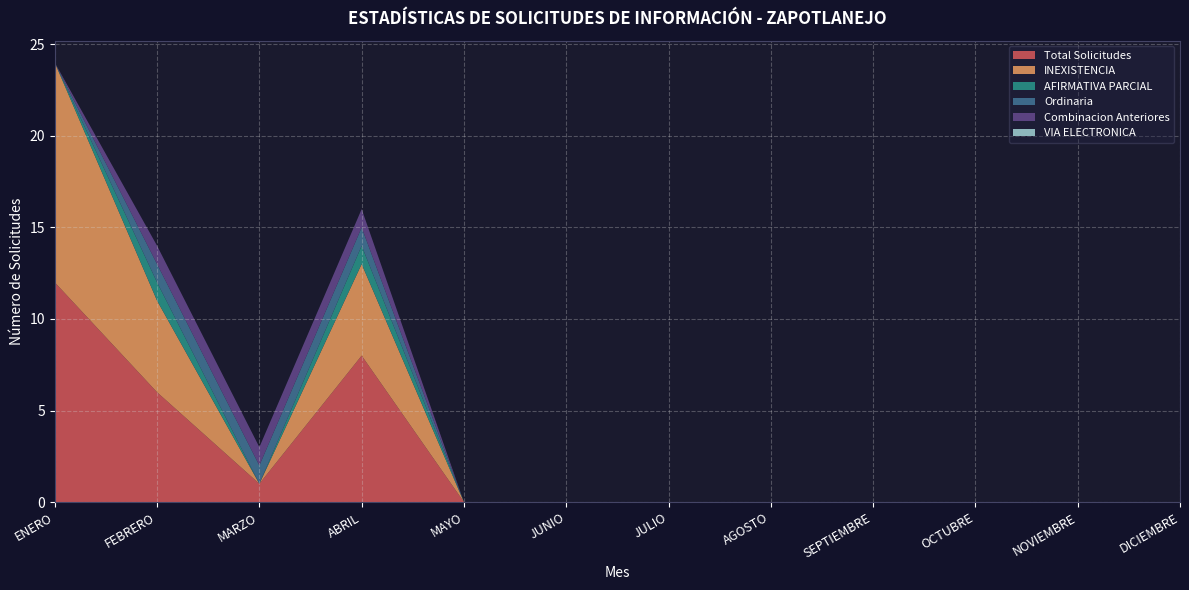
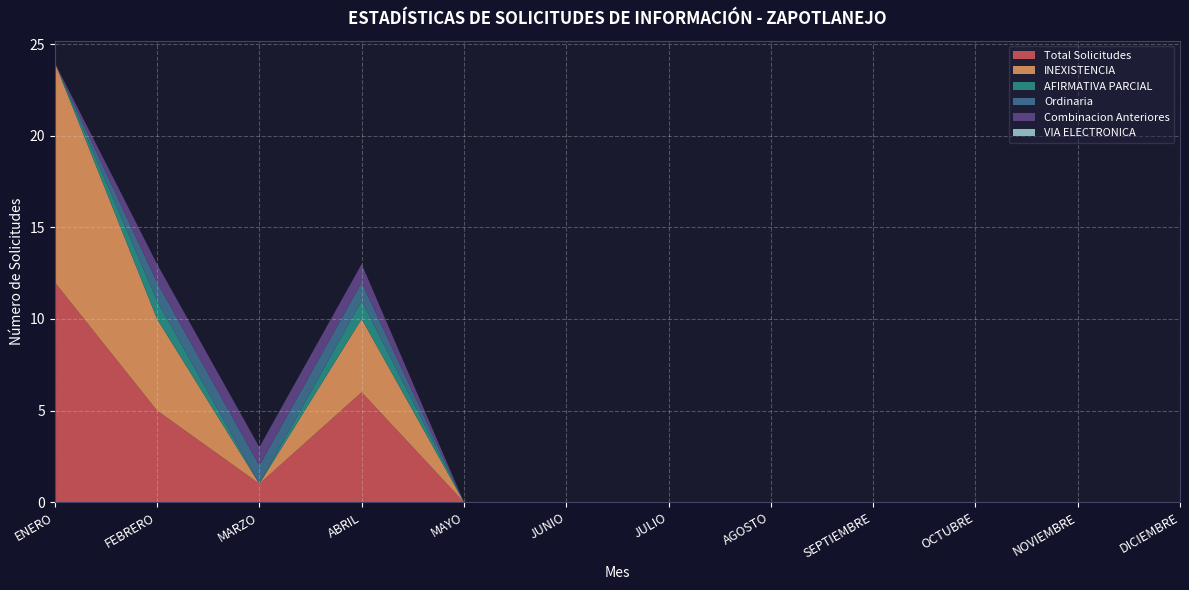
Total Solicitudes, FEBRERO: 6 -> 5
Total Solicitudes, ABRIL: 8 -> 6
INEXISTENCIA, ABRIL: 5 -> 4
